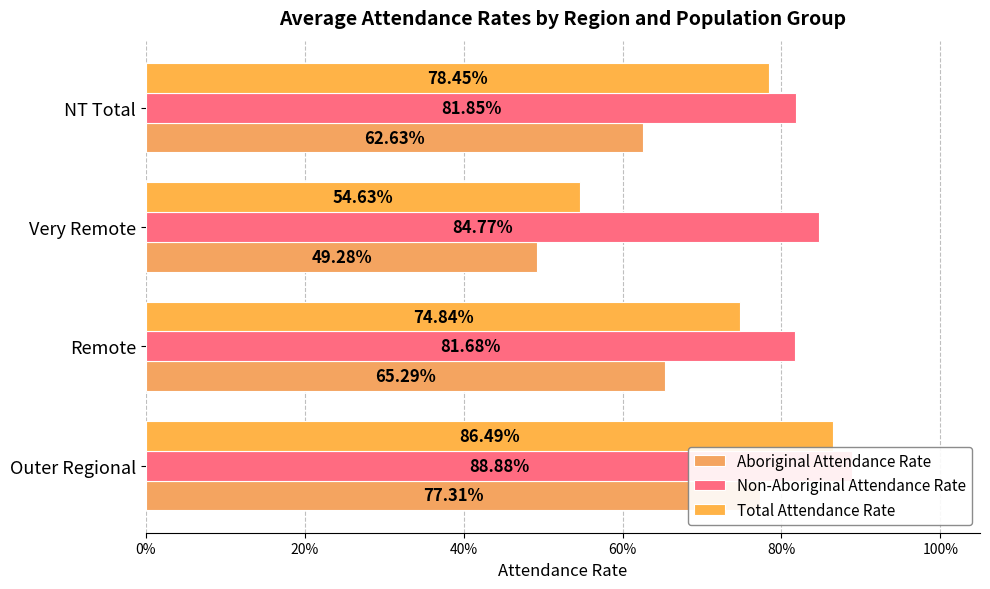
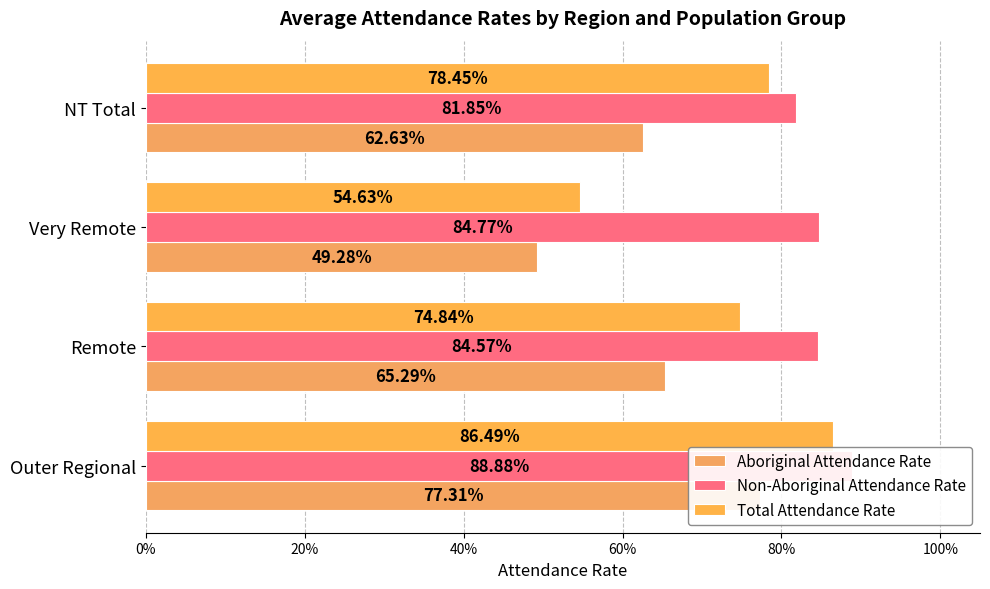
Non-Aboriginal Attendance Rate, Remote: 81.68% -> 84.57%
